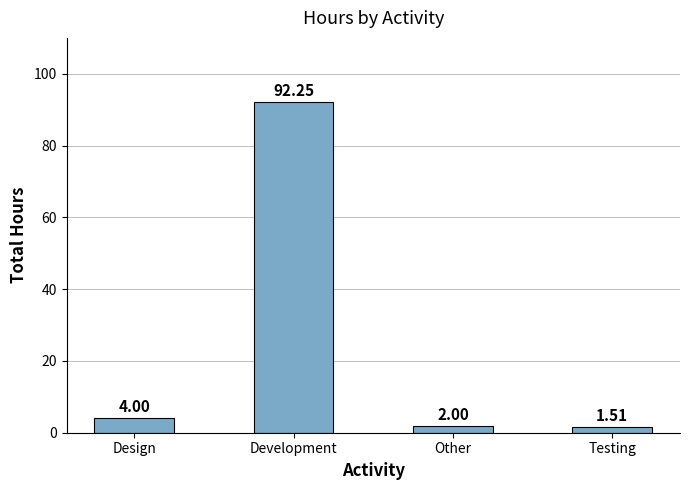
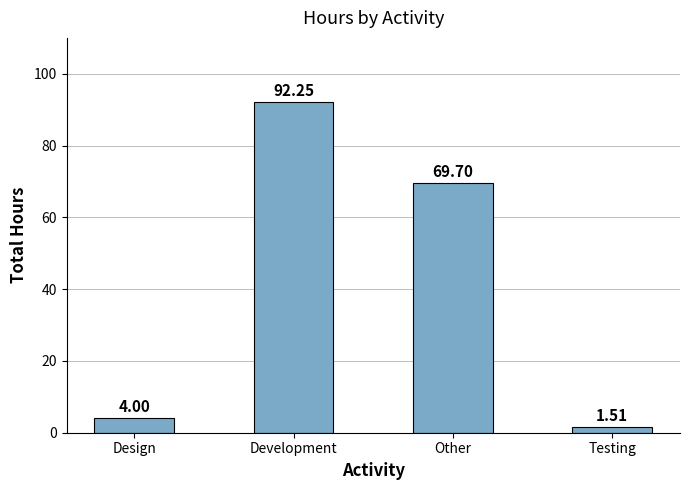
Other: 2.00 -> 69.70
